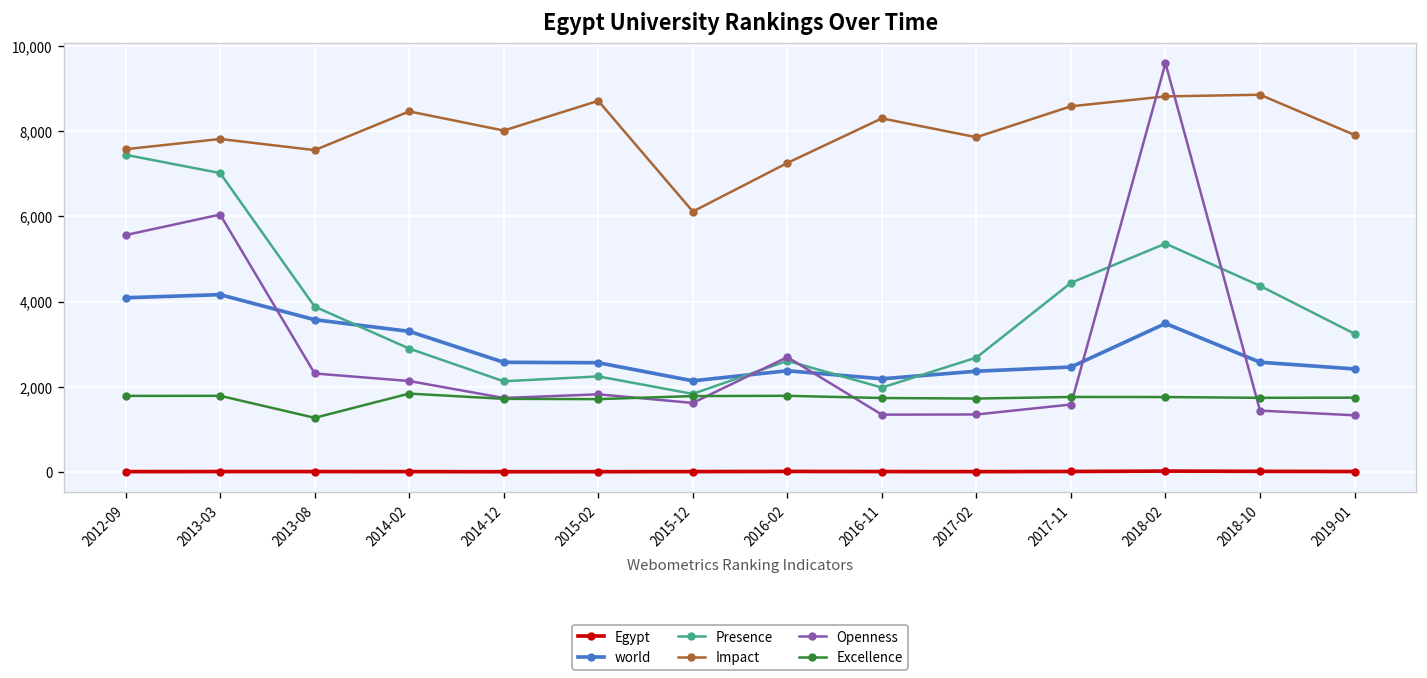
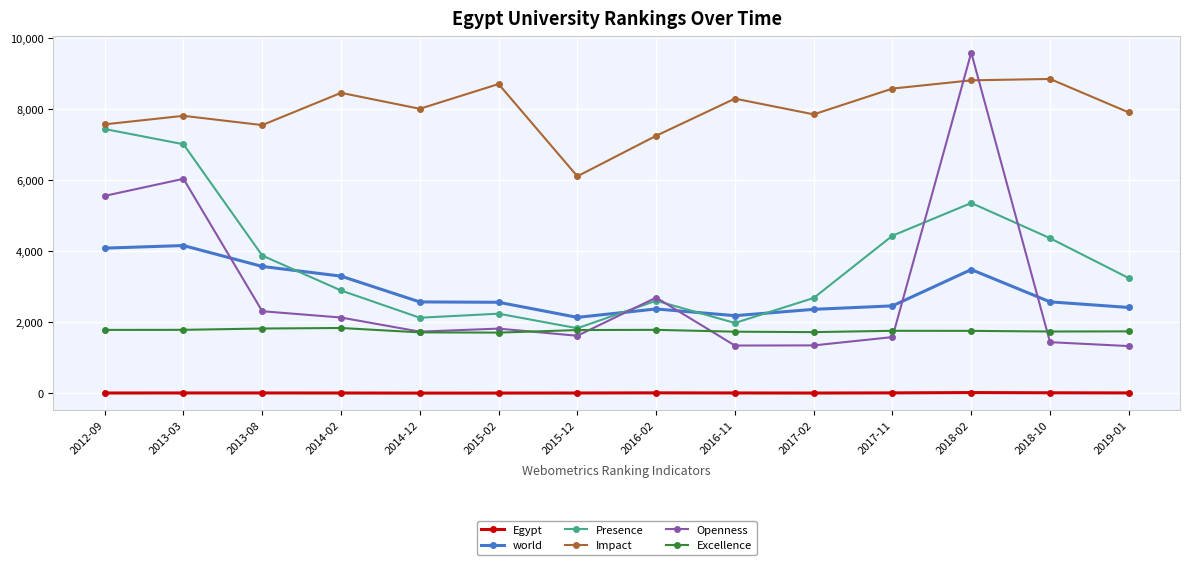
Excellence, 2013-08: 1,300 -> 1,800
